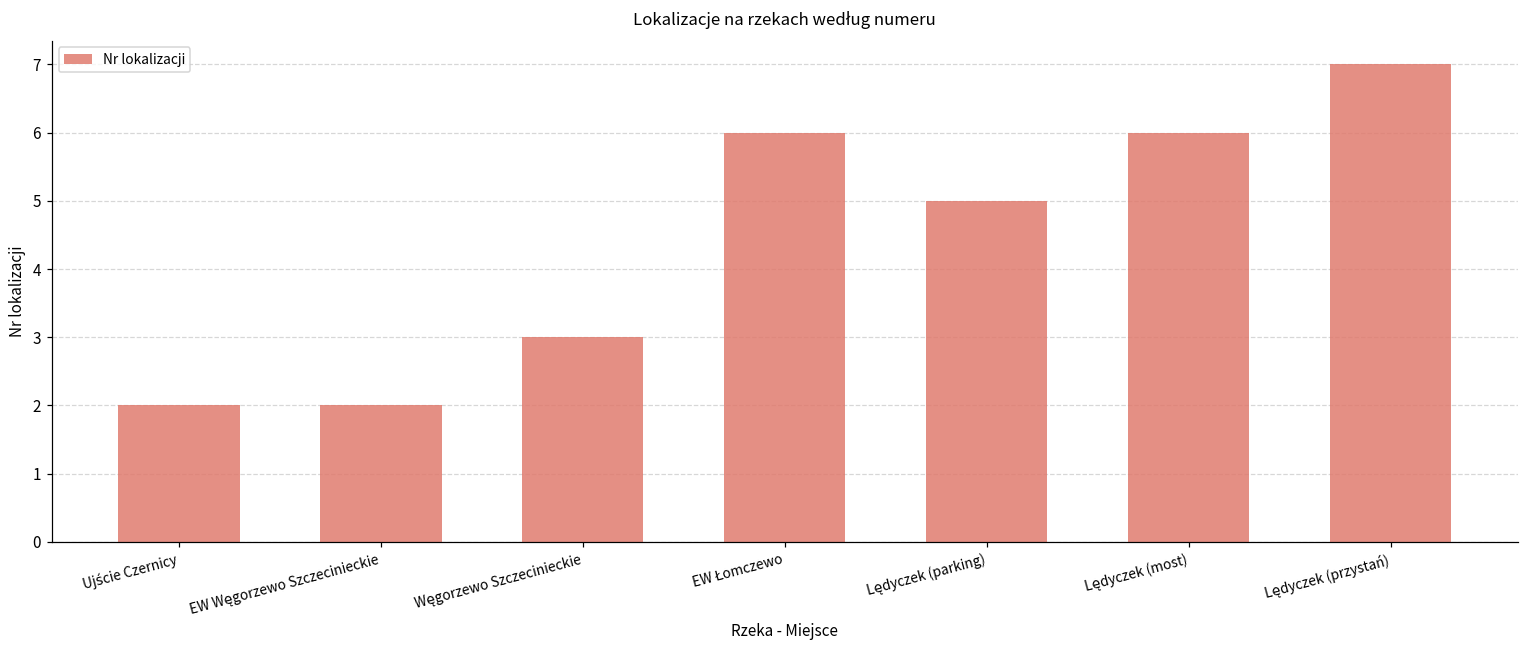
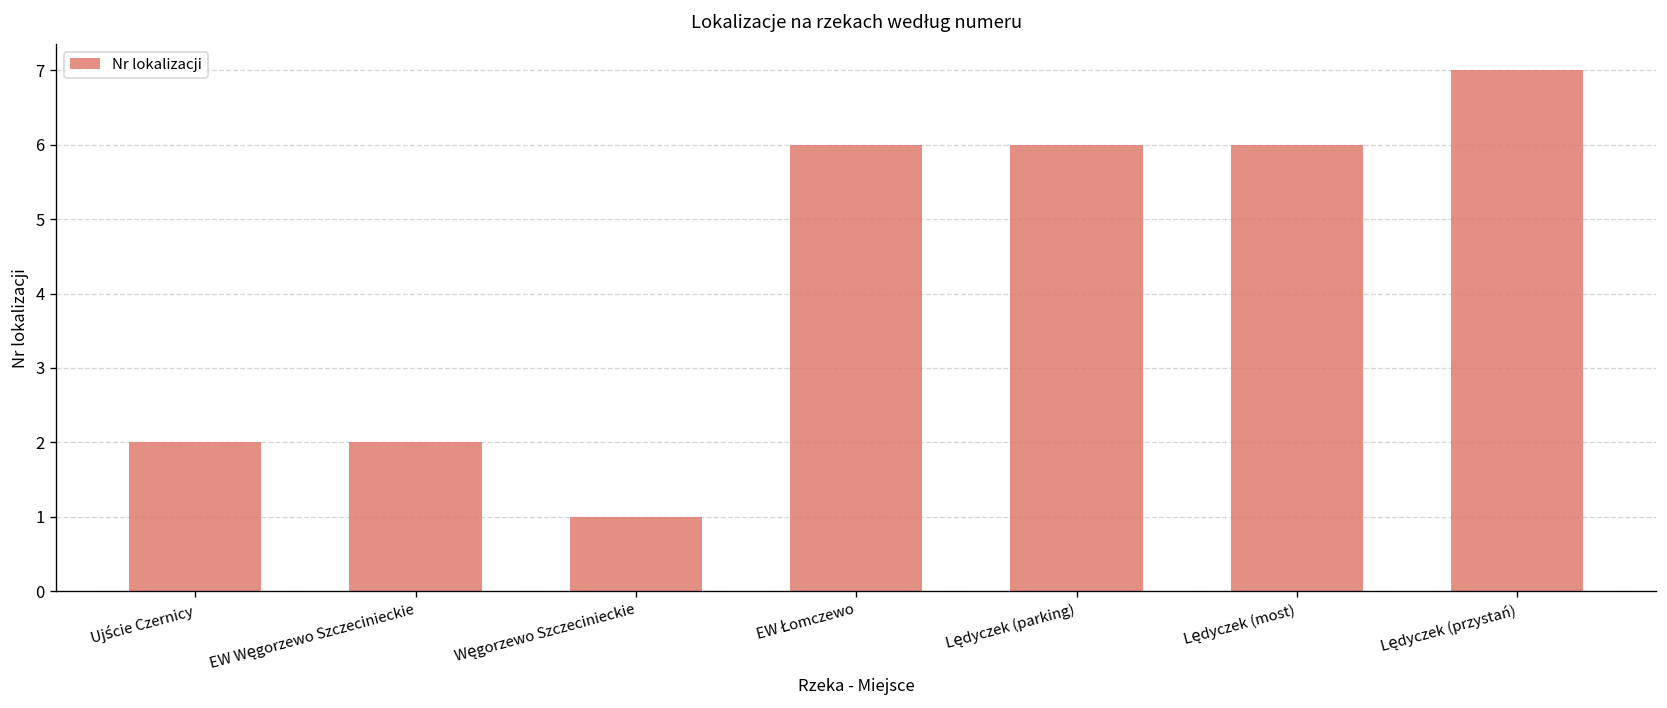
Węgorzewo Szczecinieckie: 3 -> 1
Lędyczek (parking): 5 -> 6
